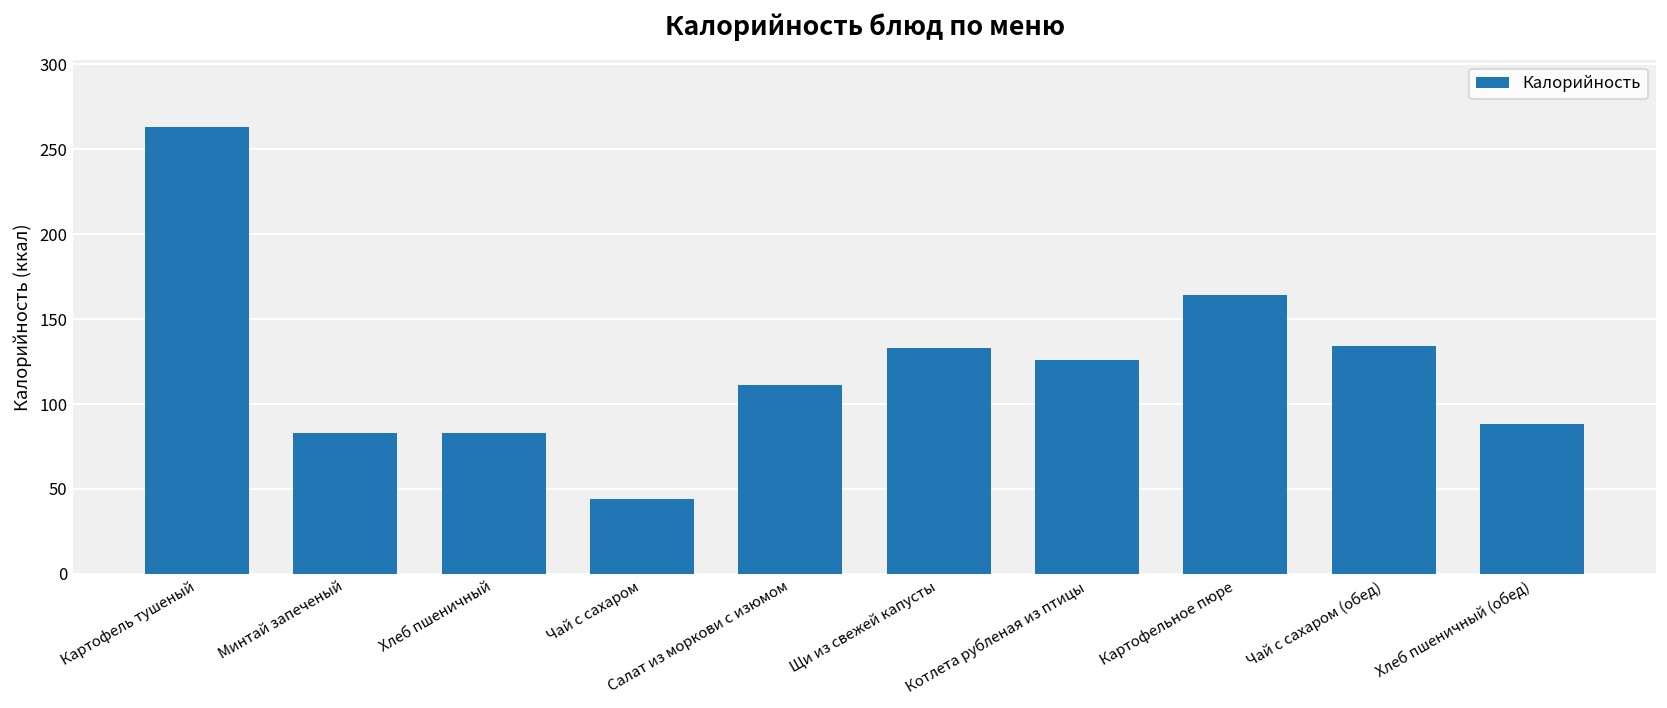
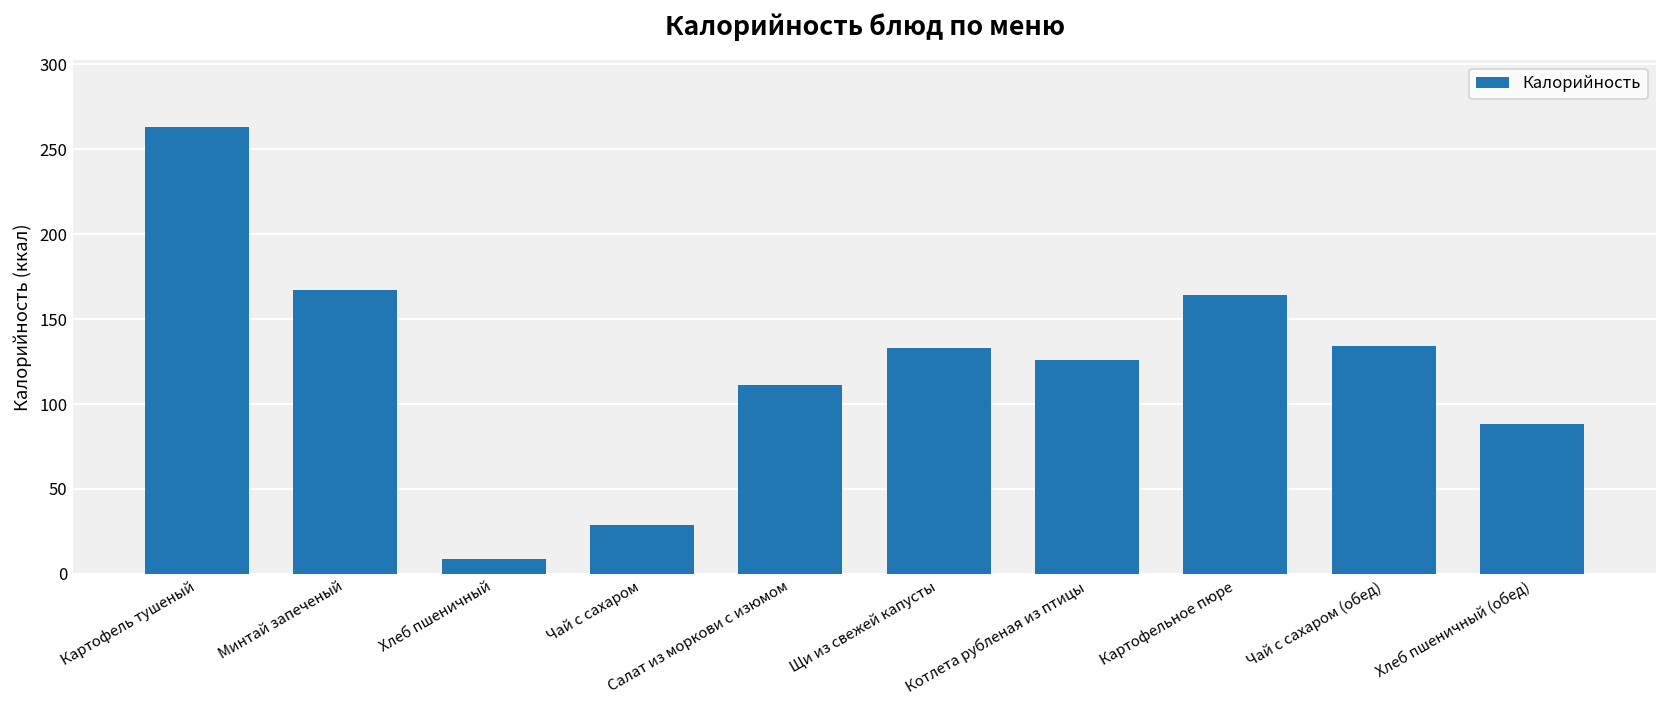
Минтай запеченый: 83 -> 167
Хлеб пшеничный: 83 -> 9
Чай с сахаром: 44 -> 29
